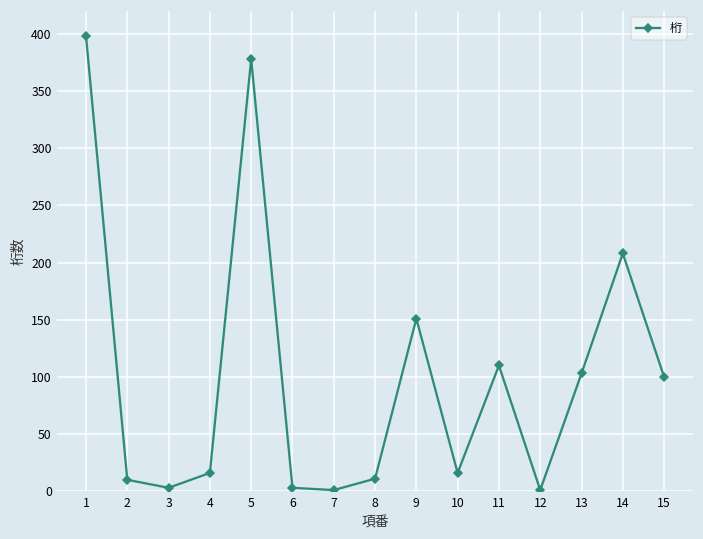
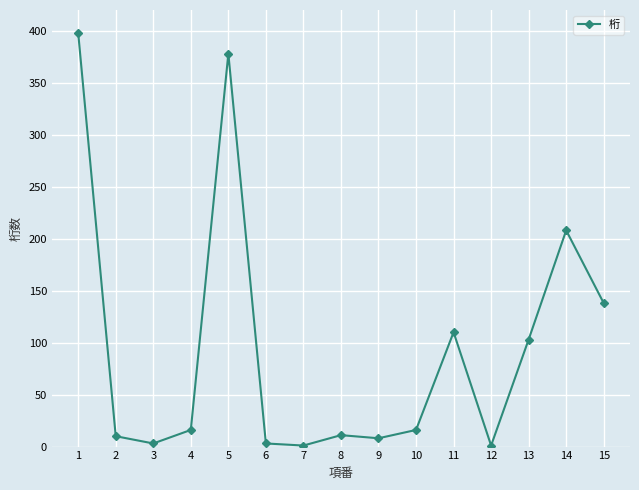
9: 151 -> 8
15: 100 -> 138
